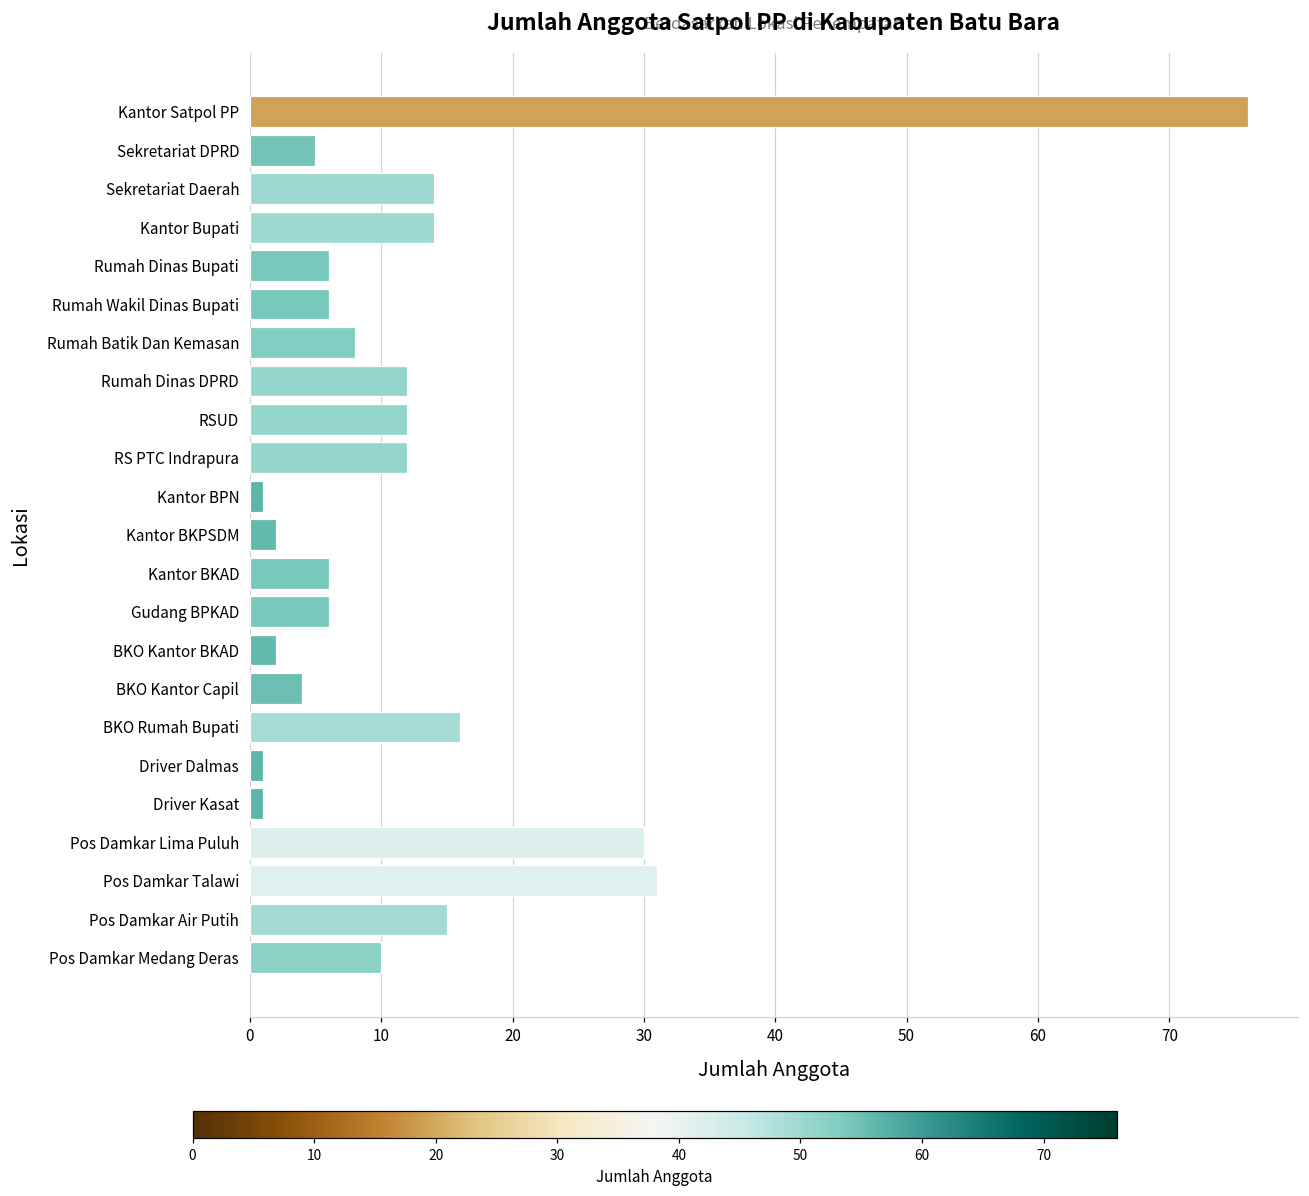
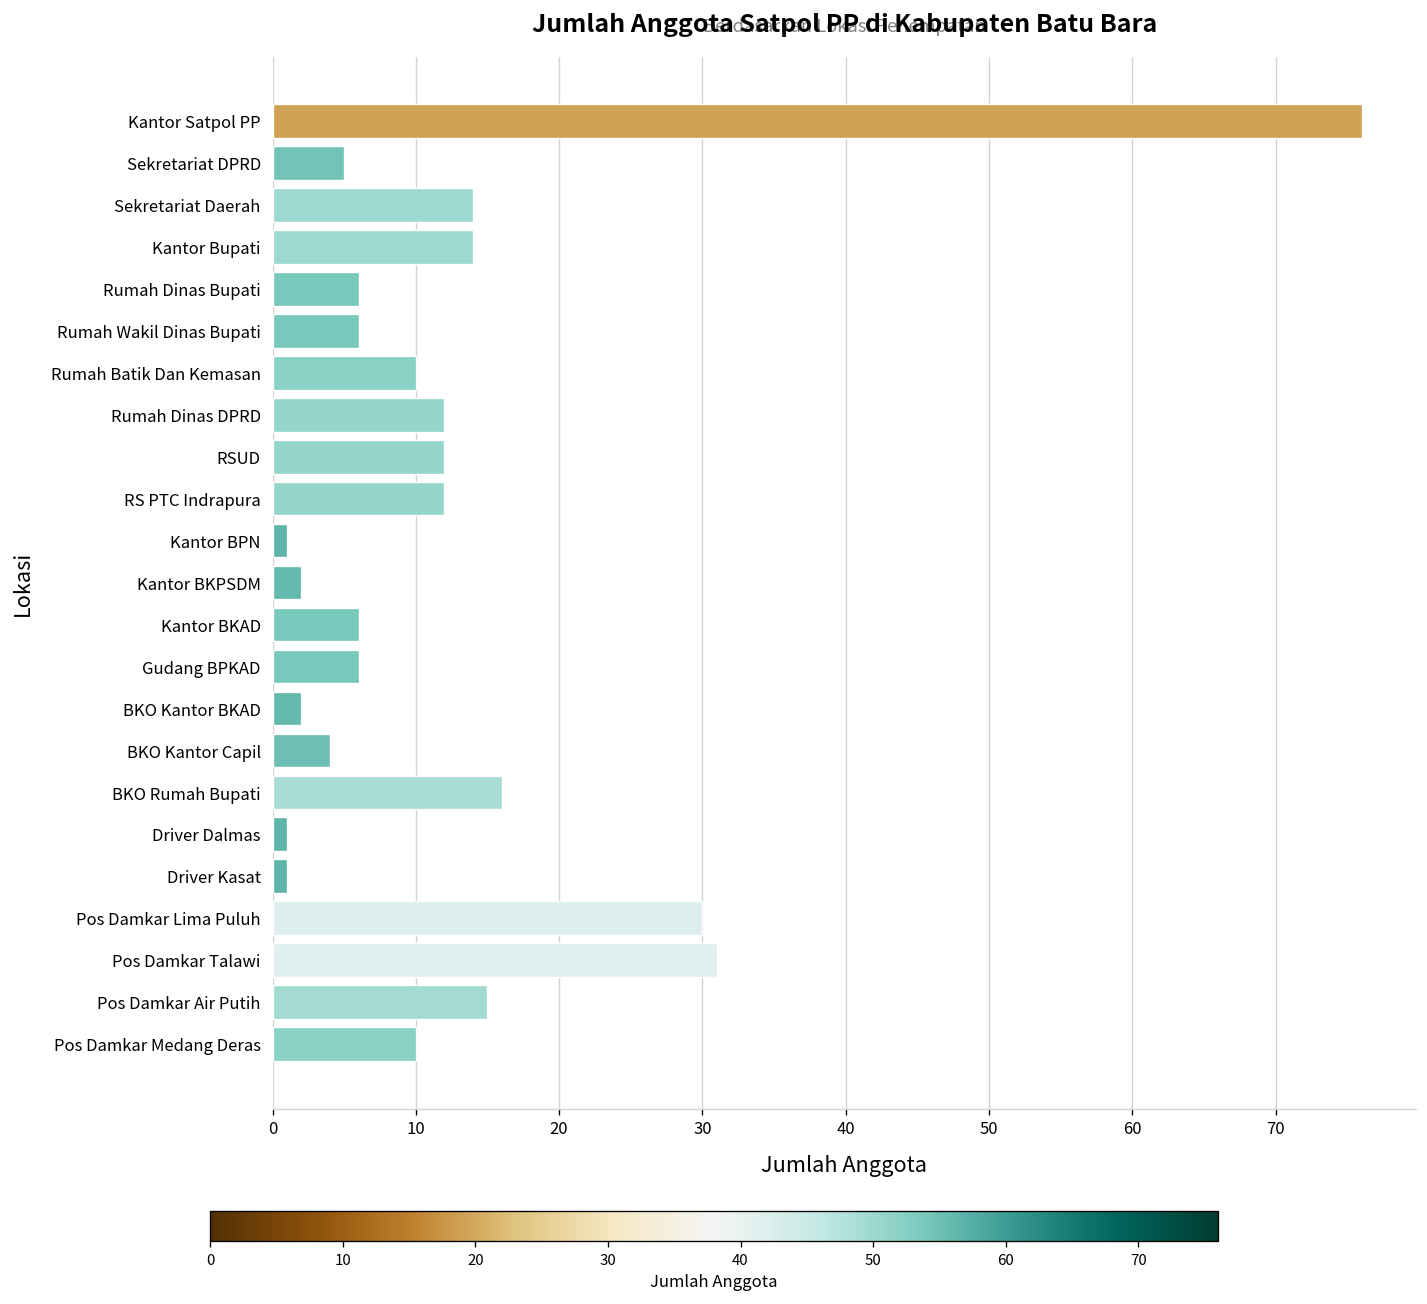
Rumah Batik Dan Kemasan: 8 -> 10
